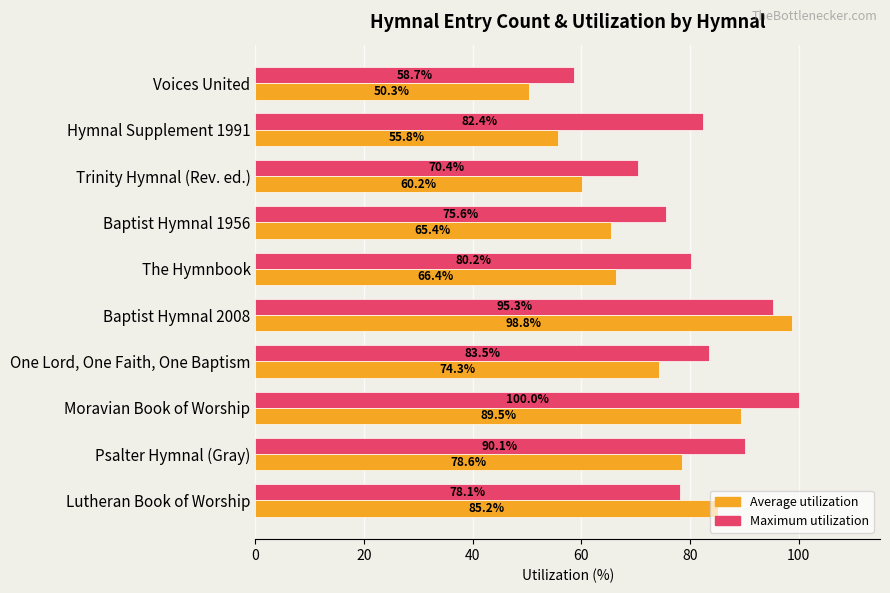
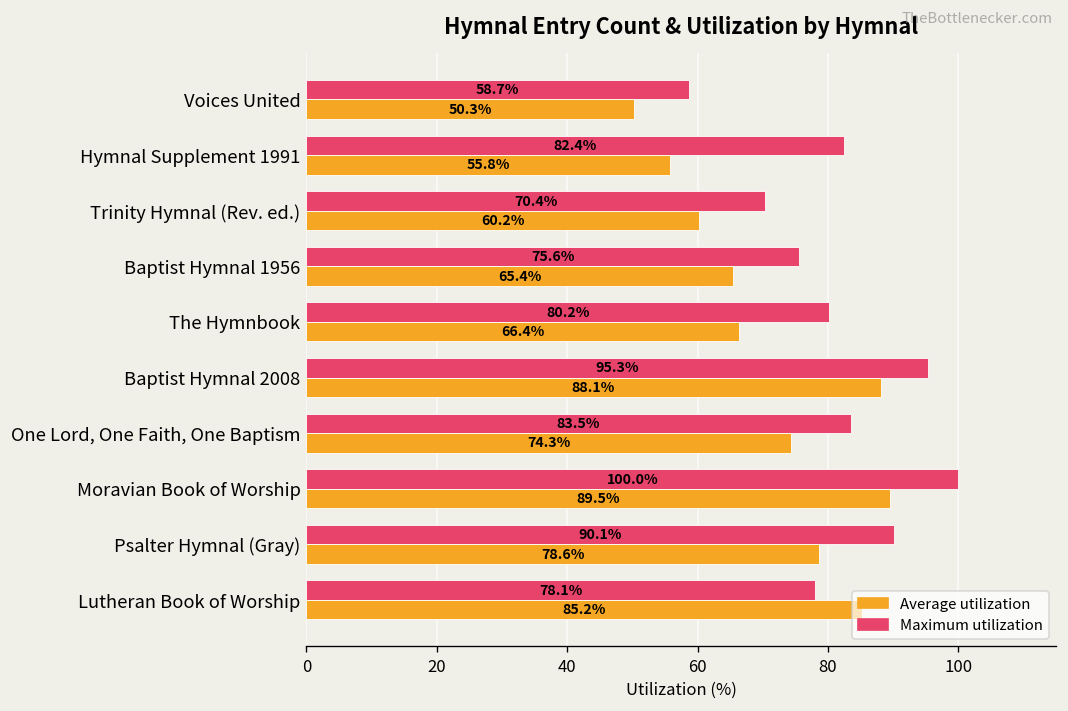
Average utilization, Baptist Hymnal 2008: 98.8% -> 88.1%
